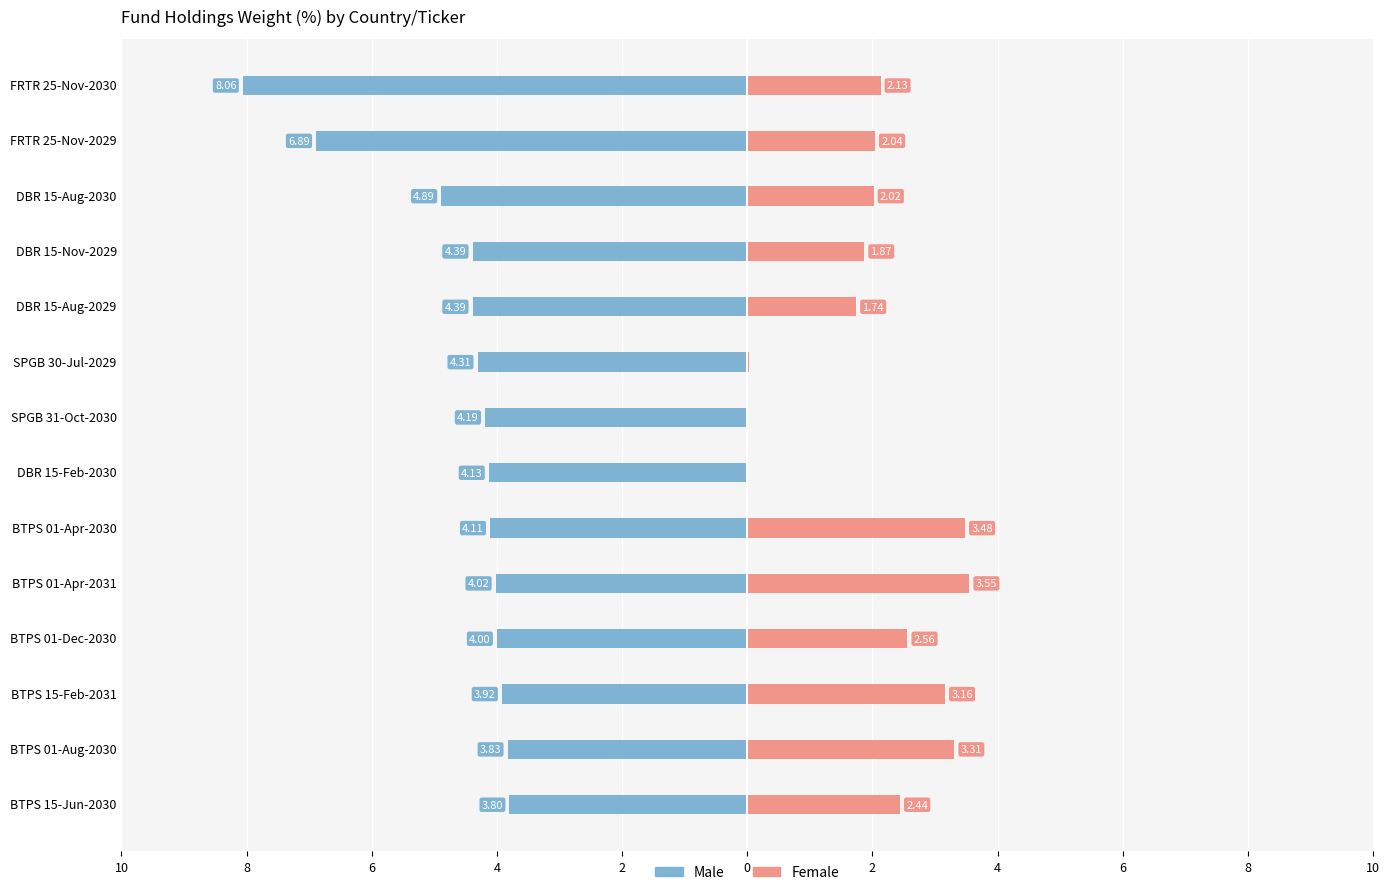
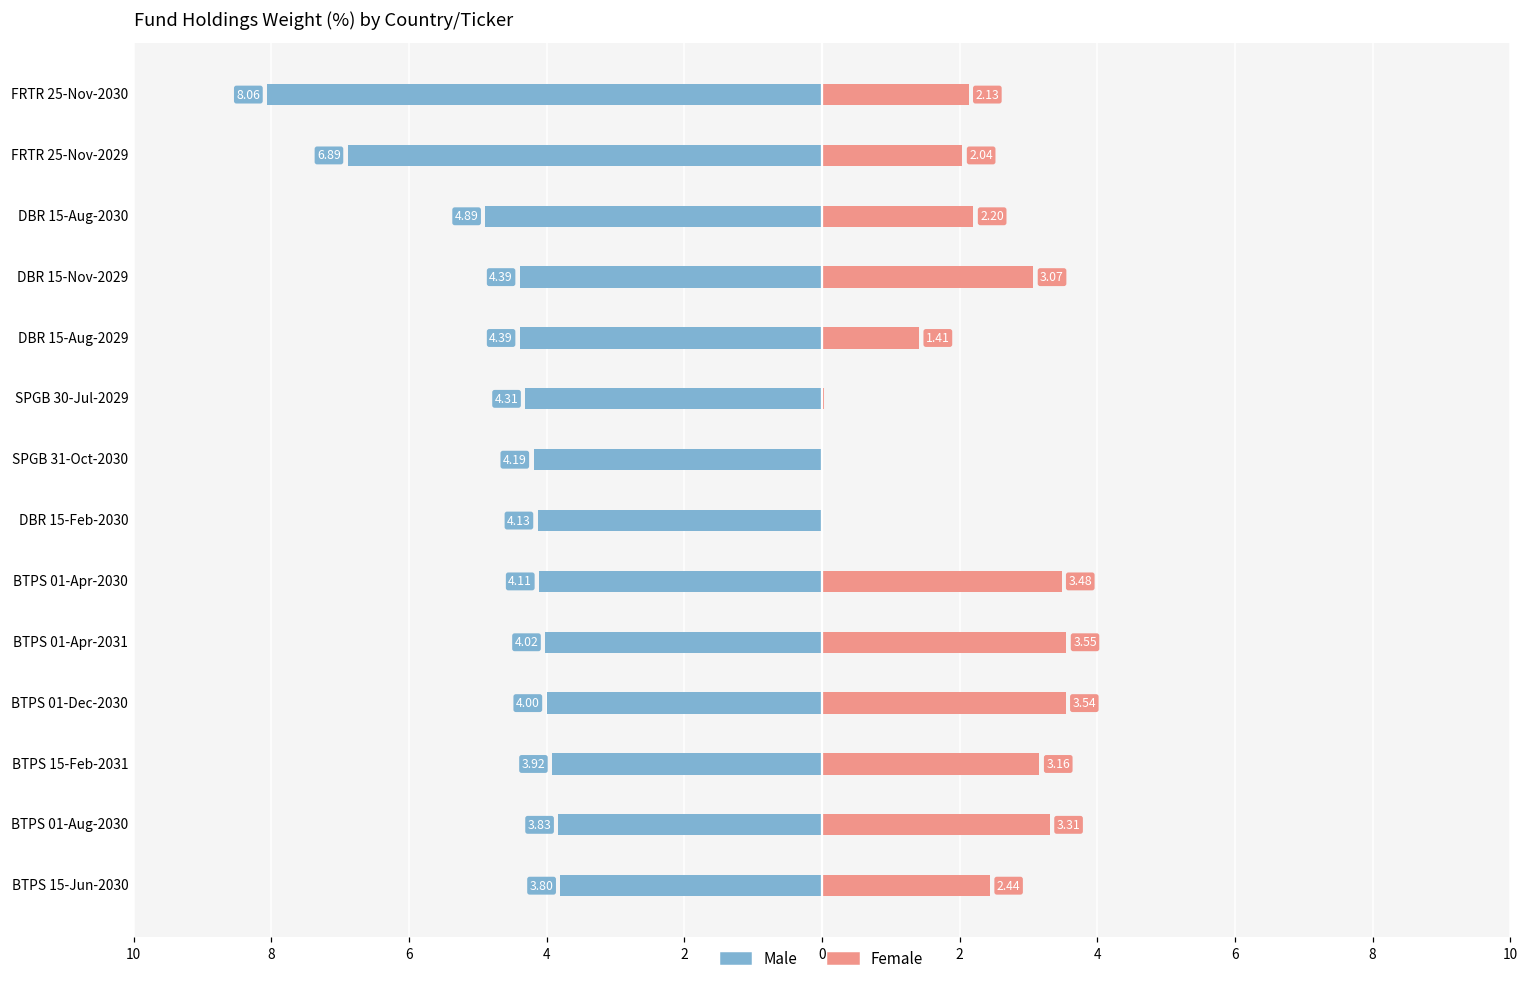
Female, DBR 15-Aug-2030: 2.02 -> 2.20
Female, DBR 15-Nov-2029: 1.87 -> 3.07
Female, DBR 15-Aug-2029: 1.74 -> 1.41
Female, BTPS 01-Dec-2030: 2.56 -> 3.54
